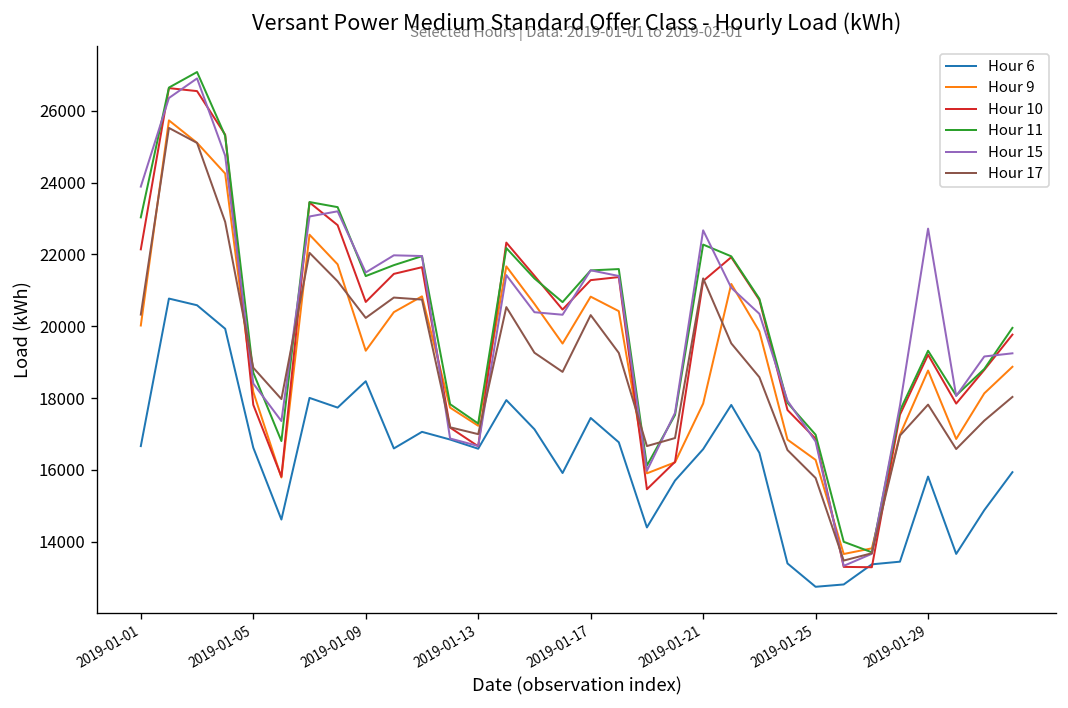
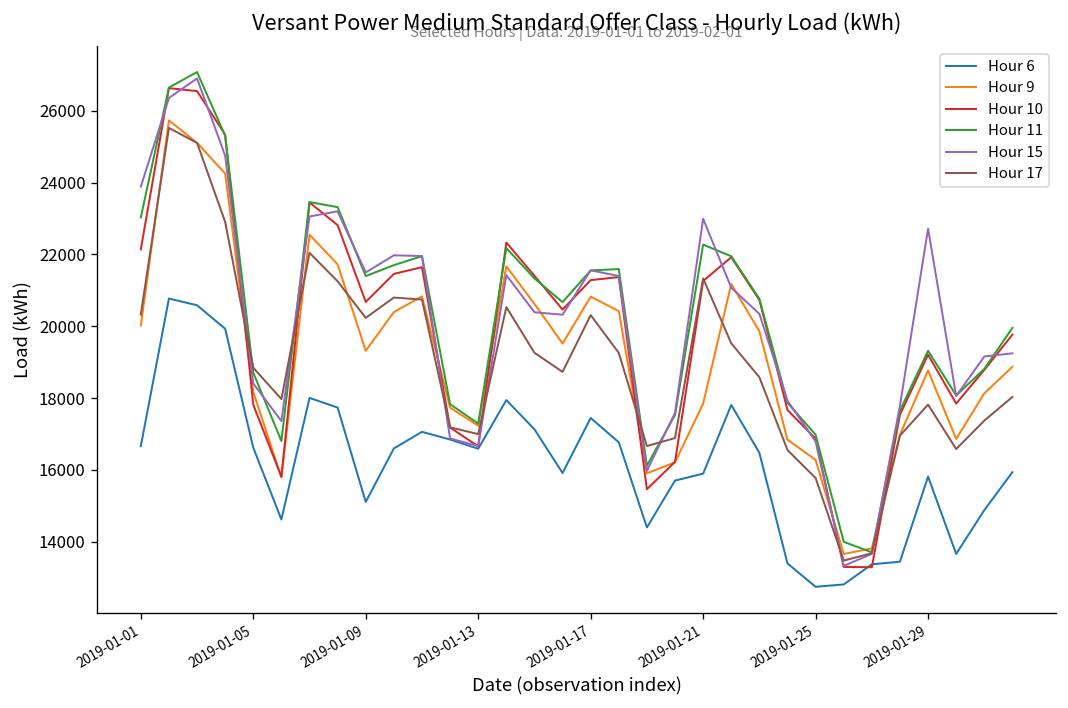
Hour 6, 2019-01-09: 18500 -> 15100
Hour 6, 2019-01-21: 16600 -> 15900
Hour 15, 2019-01-21: 22700 -> 23000
